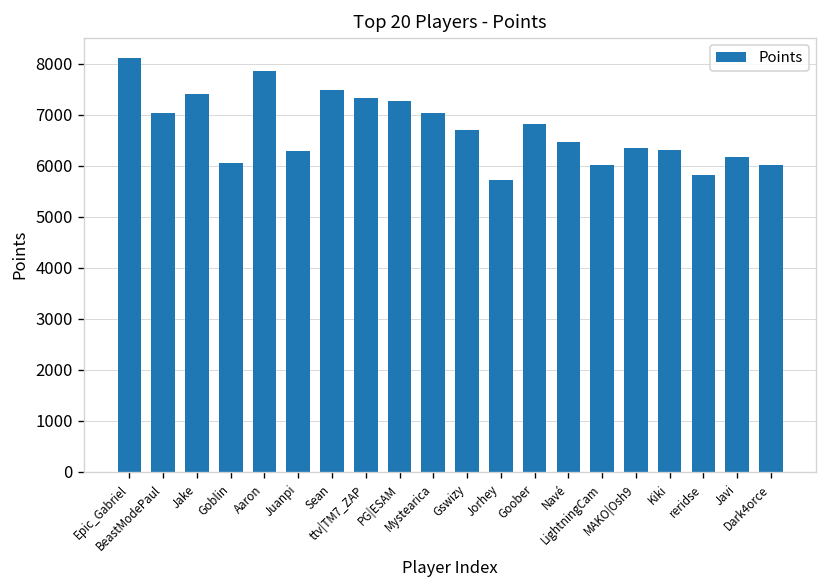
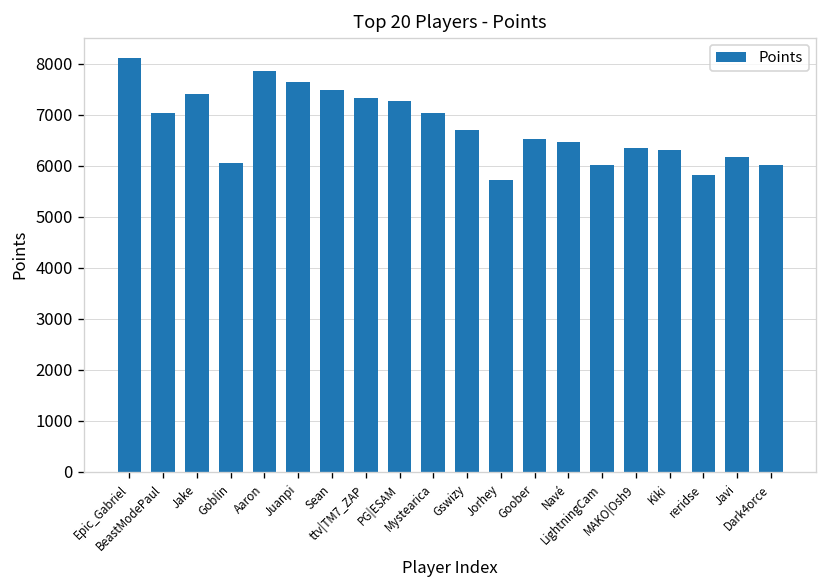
Juanpi: 6300 -> 7600
Goober: 6800 -> 6500
